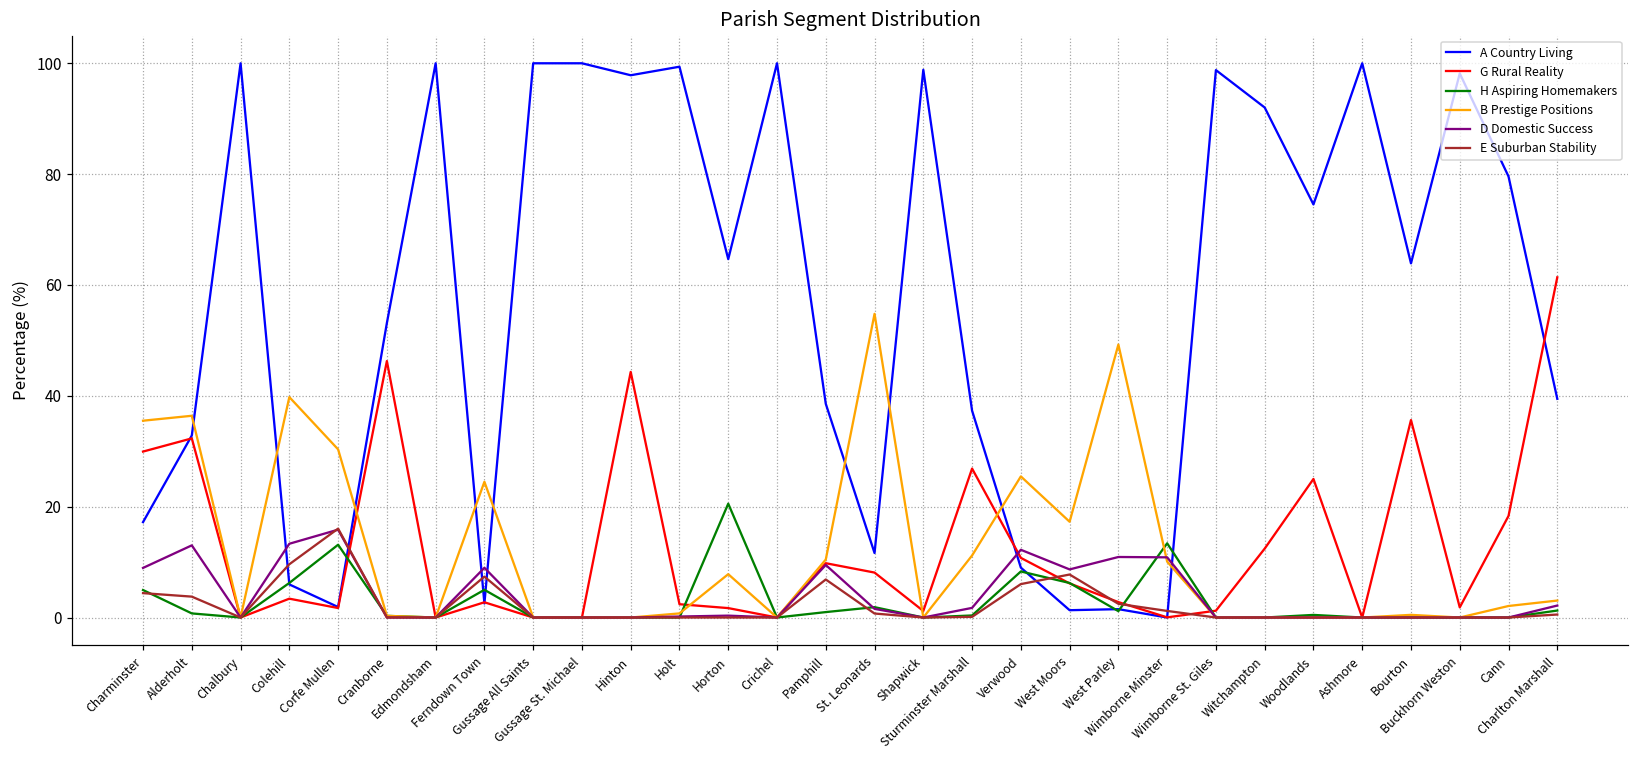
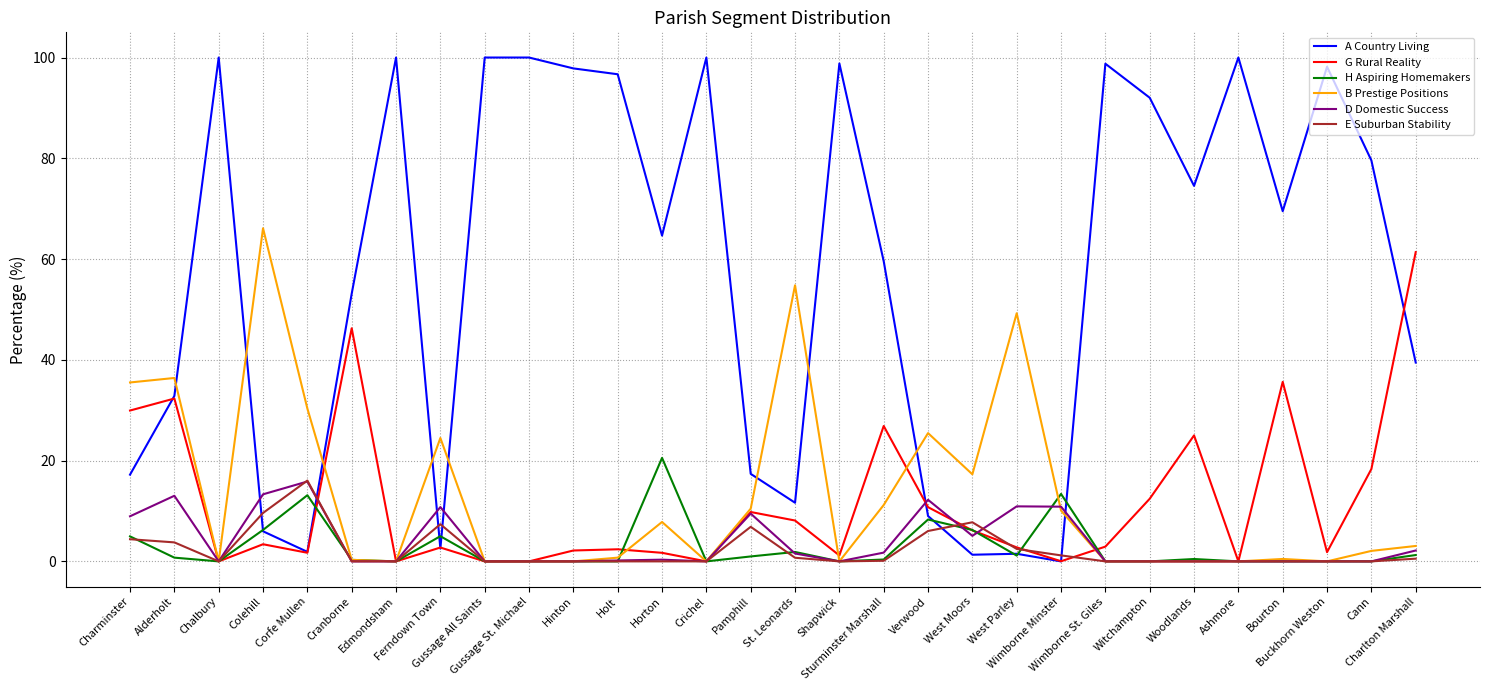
B Prestige Positions, Colehill: 40 -> 66
D Domestic Success, Ferndown Town: 9 -> 11
G Rural Reality, Hinton: 44 -> 2
A Country Living, Holt: 99 -> 97
A Country Living, Pamphill: 39 -> 17
A Country Living, Sturminster Marshall: 37 -> 60
D Domestic Success, West Moors: 9 -> 5
G Rural Reality, Wimborne St. Giles: 1 -> 3
A Country Living, Bourton: 64 -> 70
